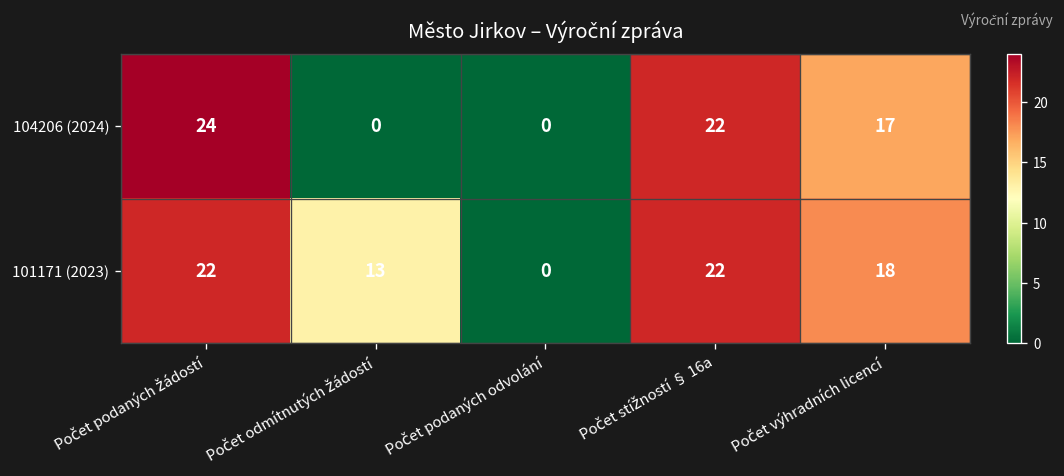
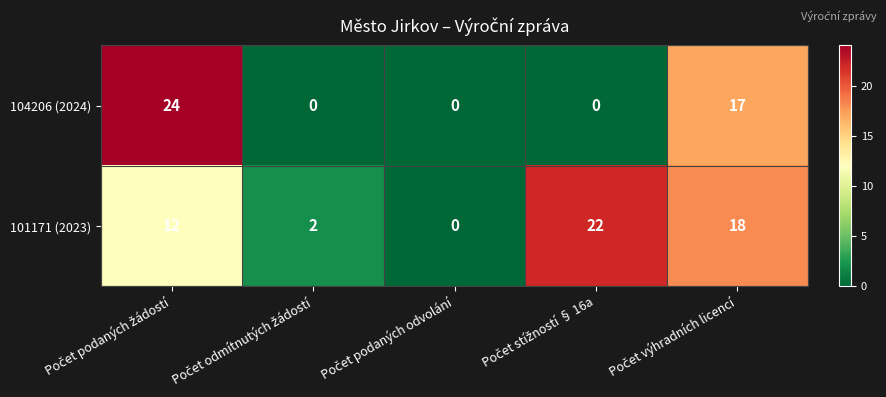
104206 (2024), Počet stížností § 16a: 22 -> 0
101171 (2023), Počet podaných žádostí: 22 -> 12
101171 (2023), Počet odmítnutých žádostí: 13 -> 2
